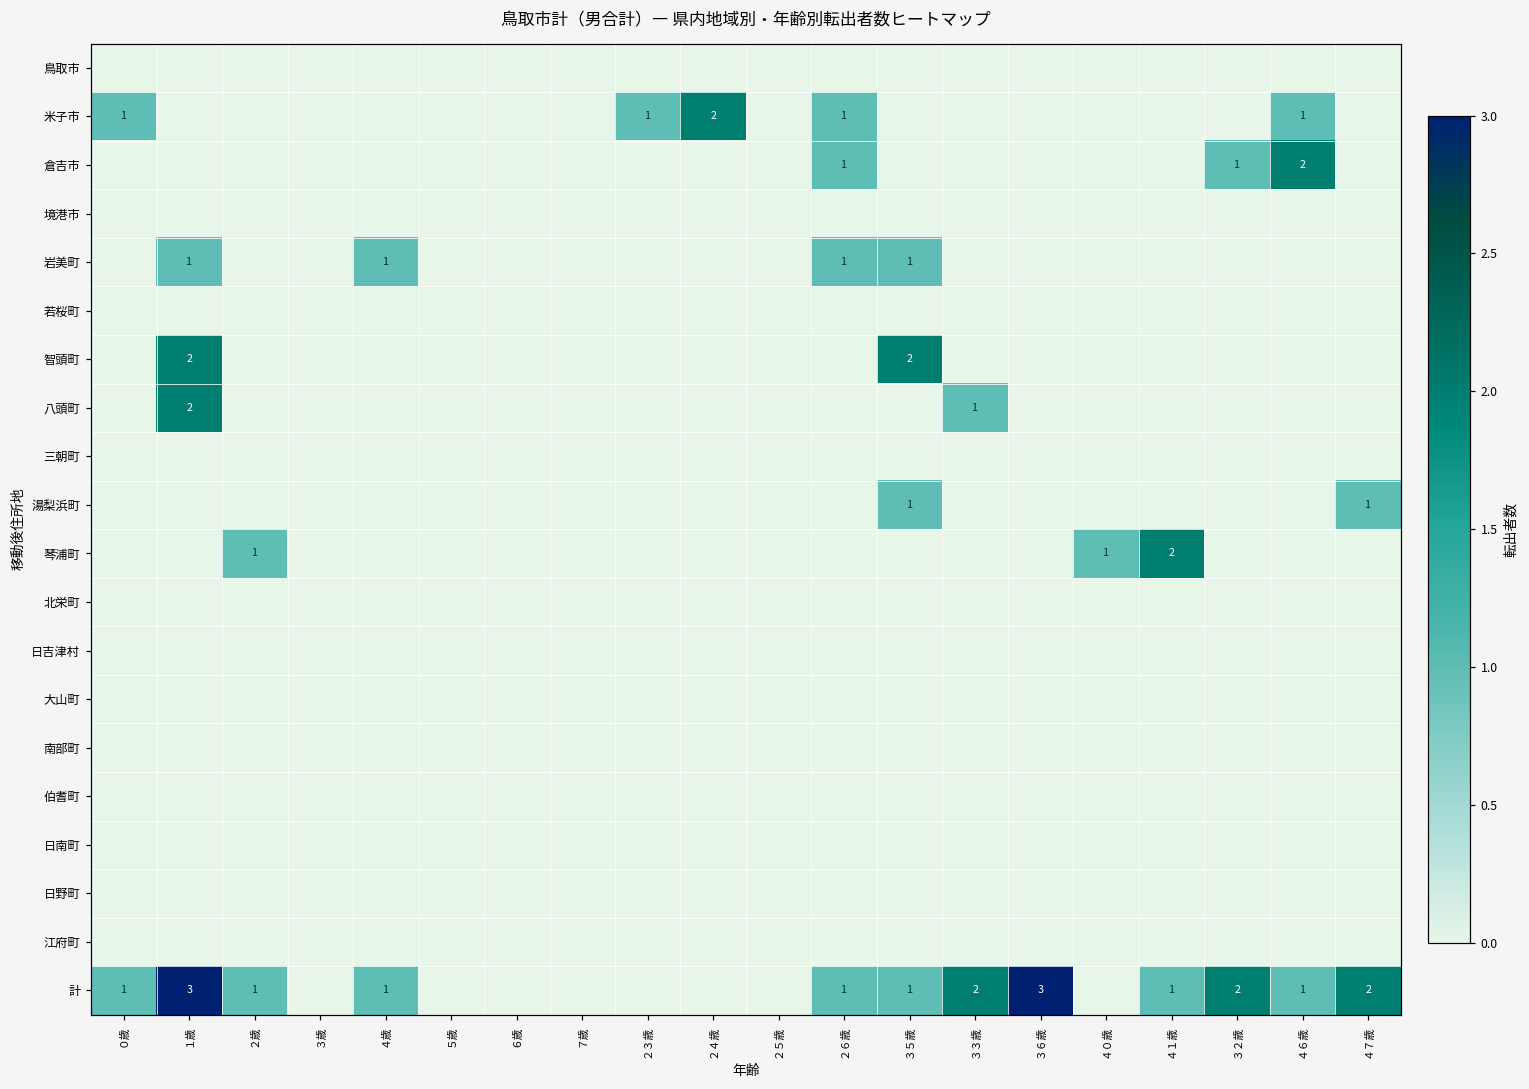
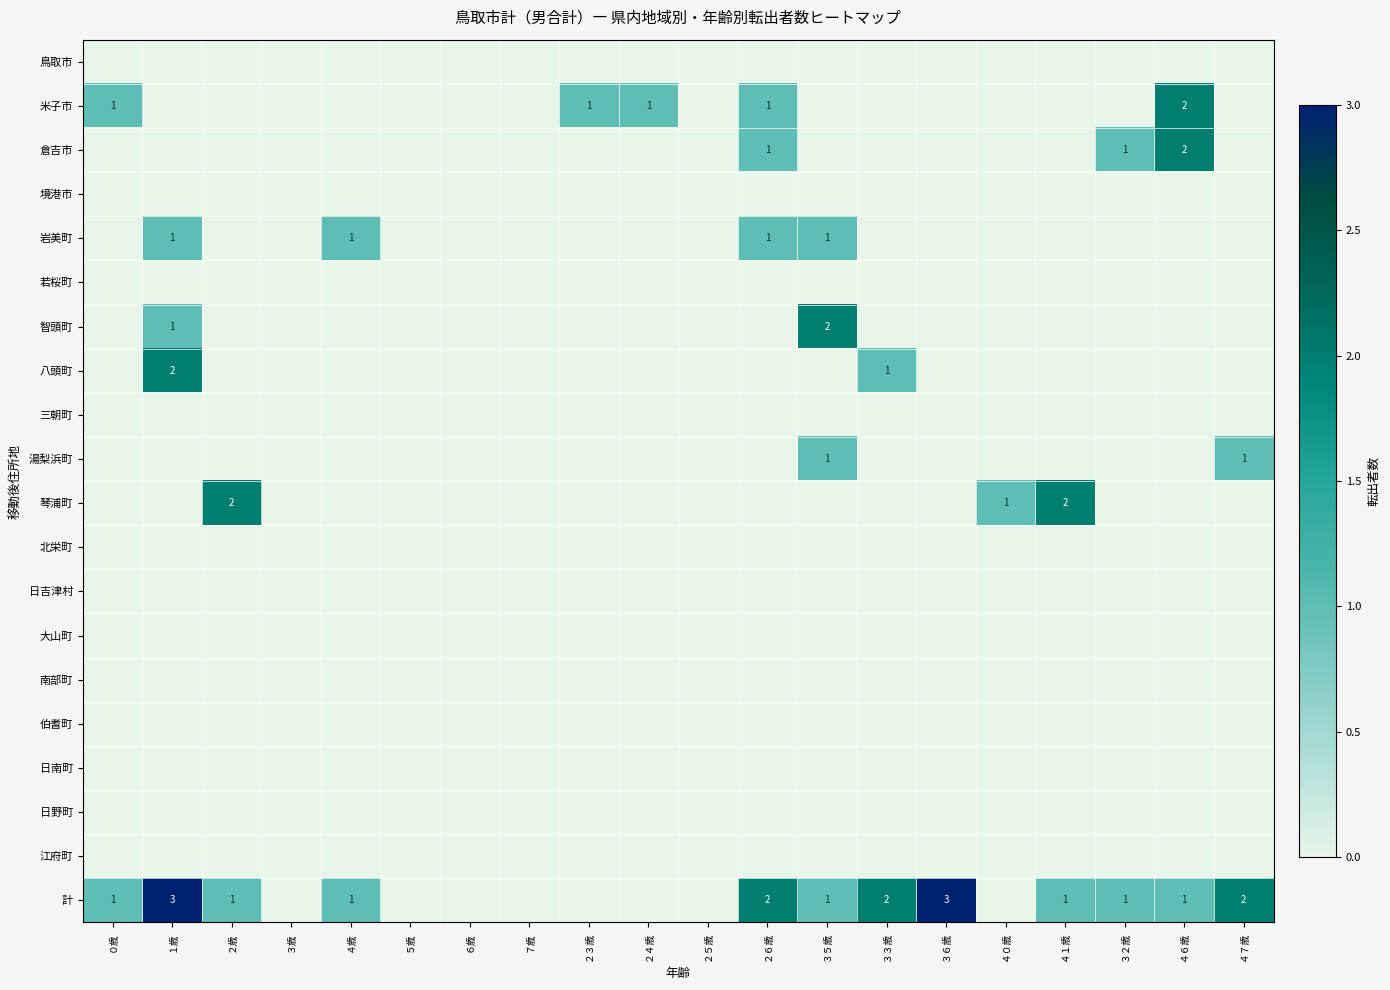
米子市, ２４歳: 2 -> 1
米子市, ４６歳: 1 -> 2
智頭町, １歳: 2 -> 1
琴浦町, ２歳: 1 -> 2
計, ２６歳: 1 -> 2
計, ３２歳: 2 -> 1
